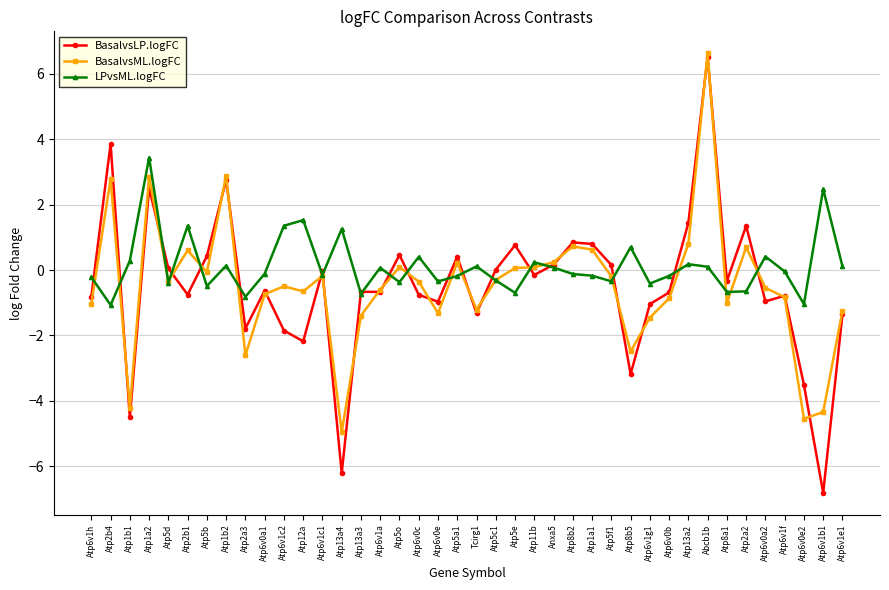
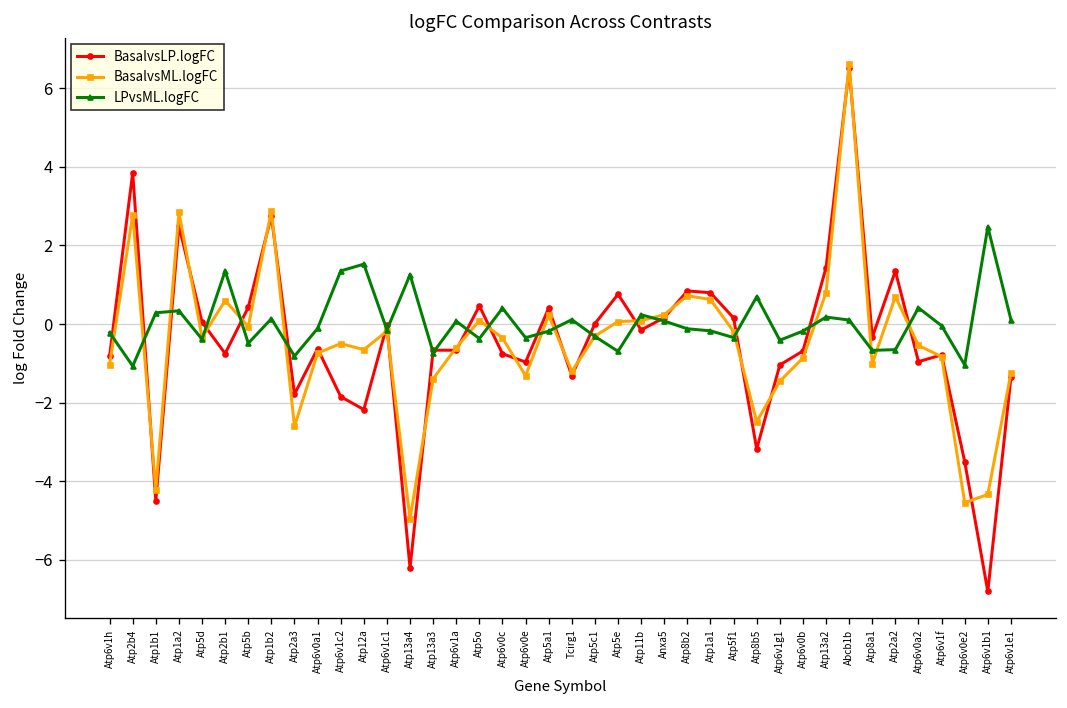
LPvsML.logFC, Atp1a2: 3.4 -> 0.3
